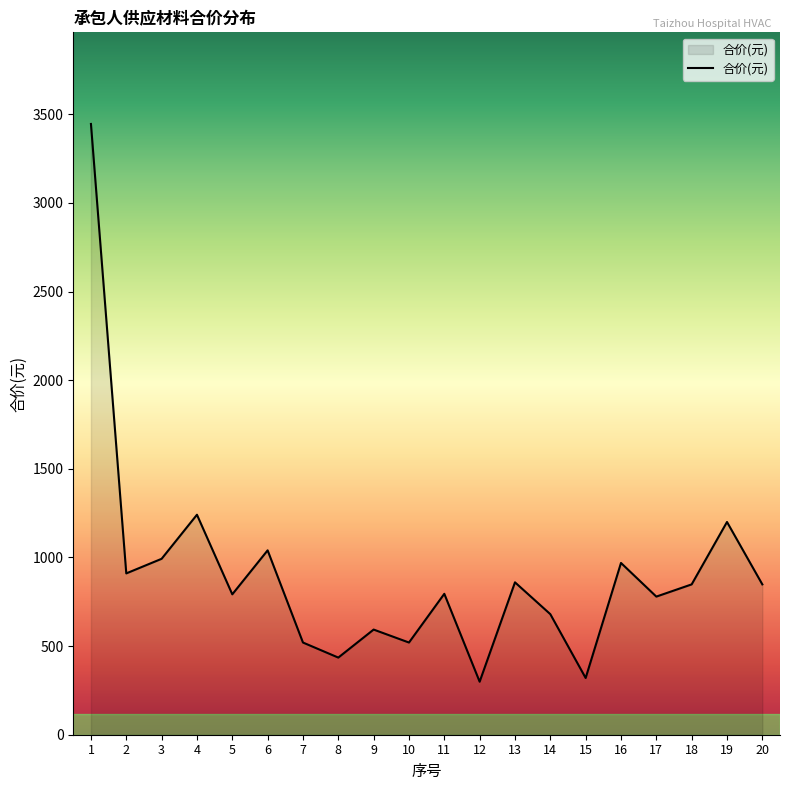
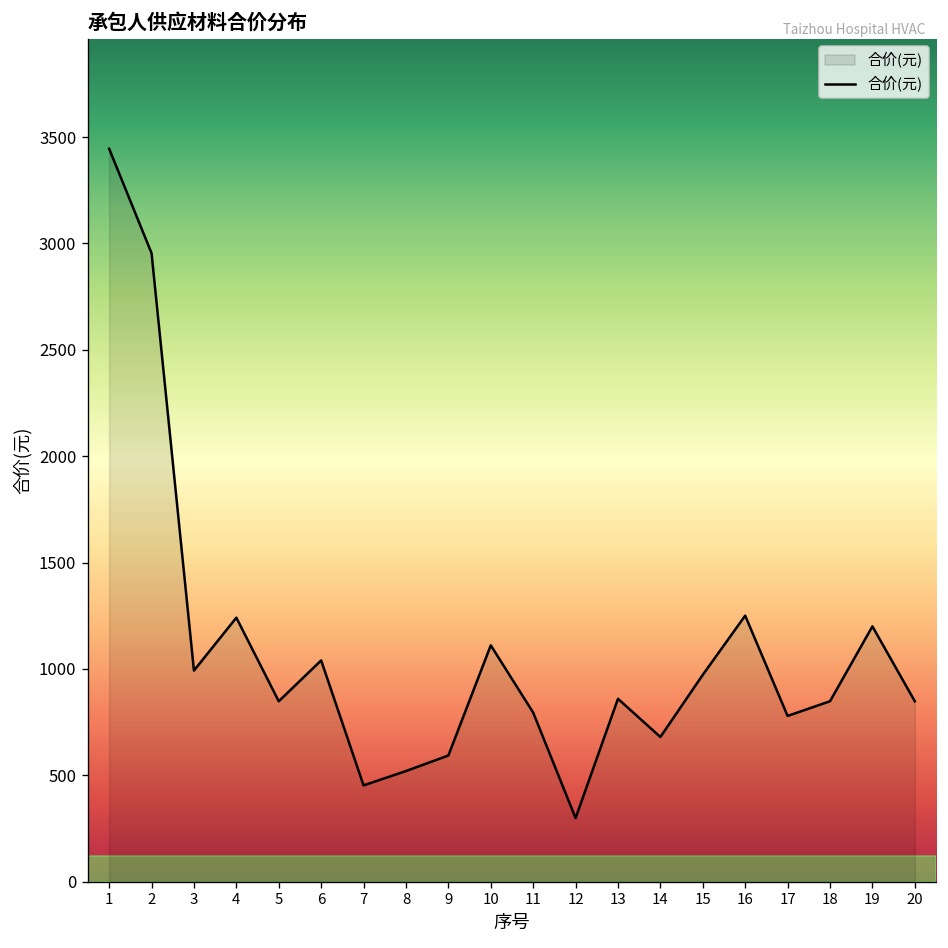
2: 910 -> 2950
5: 790 -> 850
7: 520 -> 450
8: 440 -> 520
10: 520 -> 1110
15: 320 -> 970
16: 970 -> 1250
